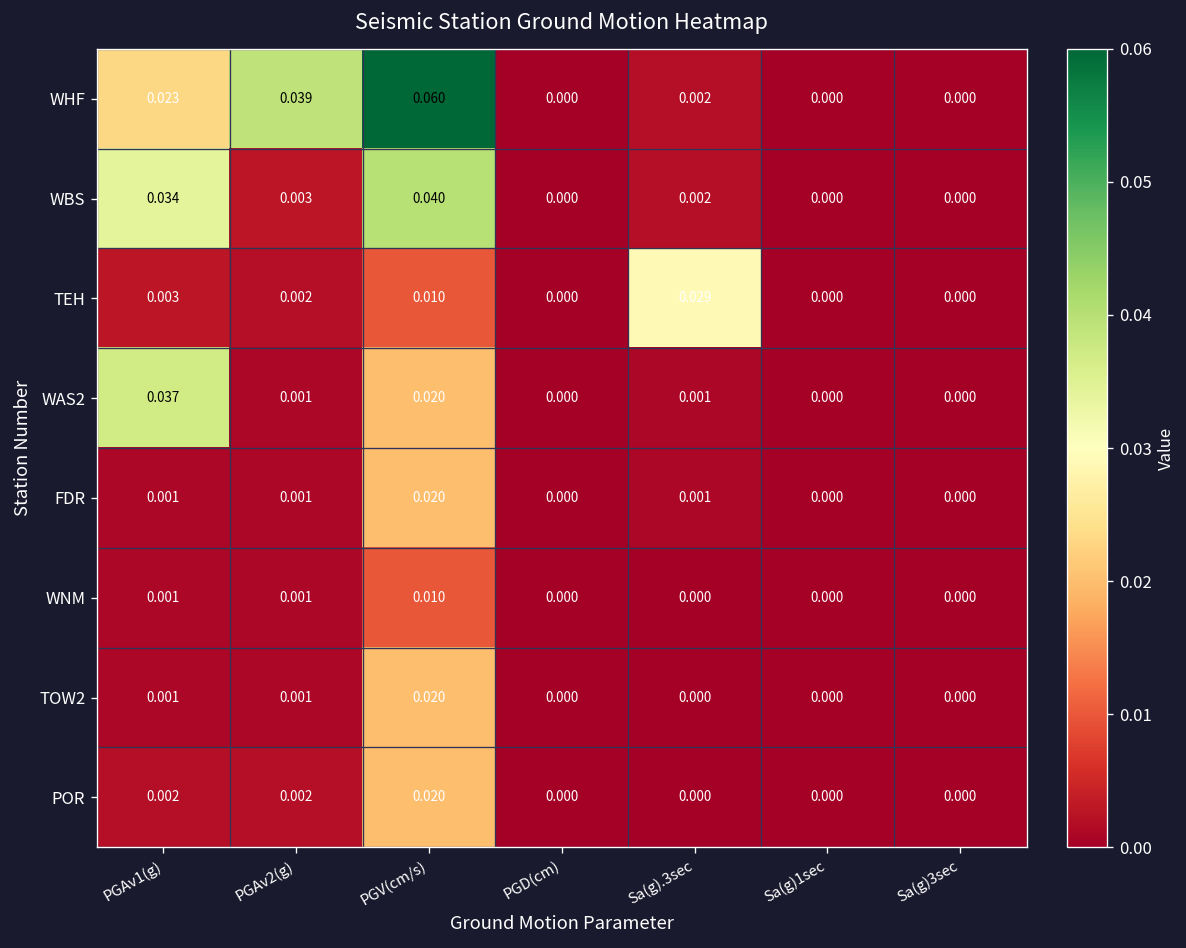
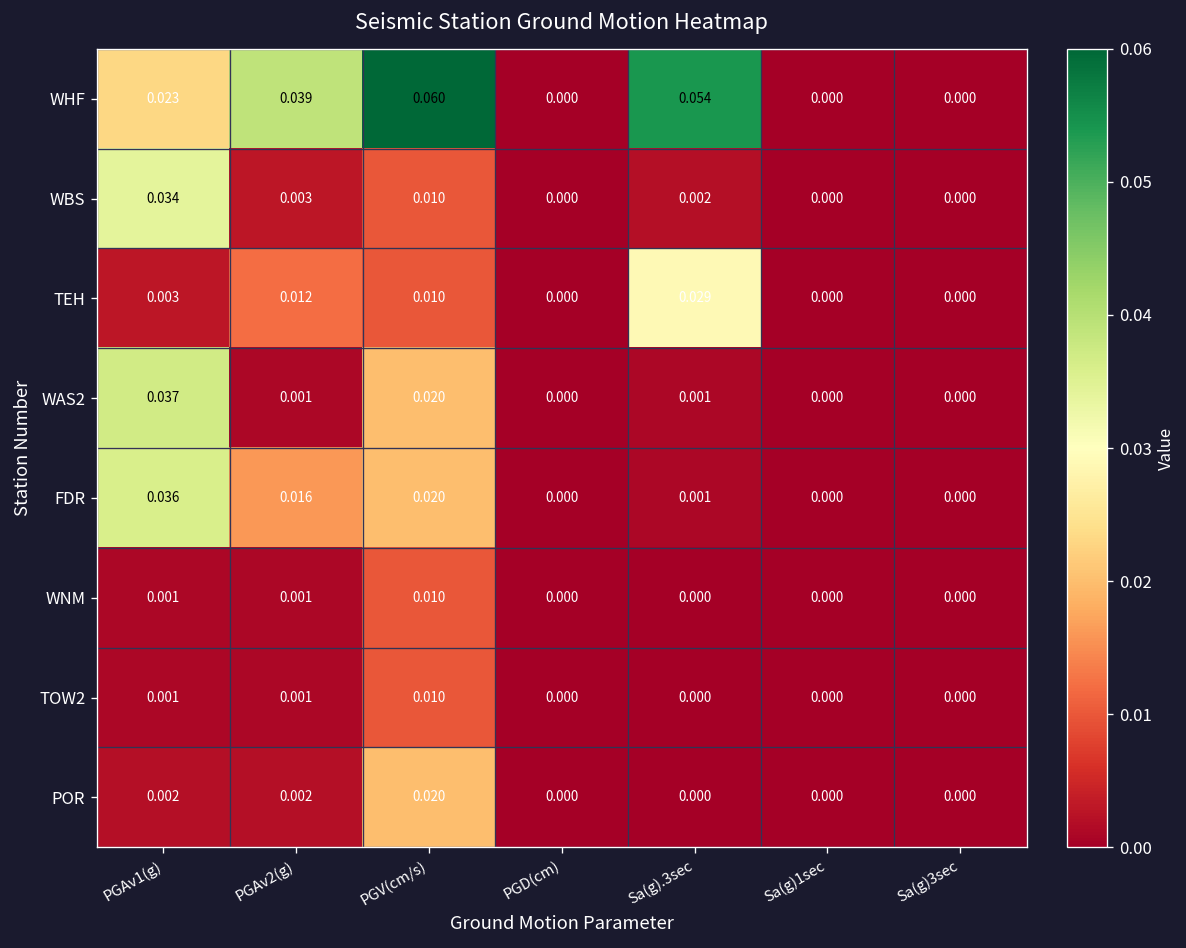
WHF, Sa(g).3sec: 0.002 -> 0.054
WBS, PGV(cm/s): 0.040 -> 0.010
TEH, PGAv2(g): 0.002 -> 0.012
FDR, PGAv1(g): 0.001 -> 0.036
FDR, PGAv2(g): 0.001 -> 0.016
TOW2, PGV(cm/s): 0.020 -> 0.010
